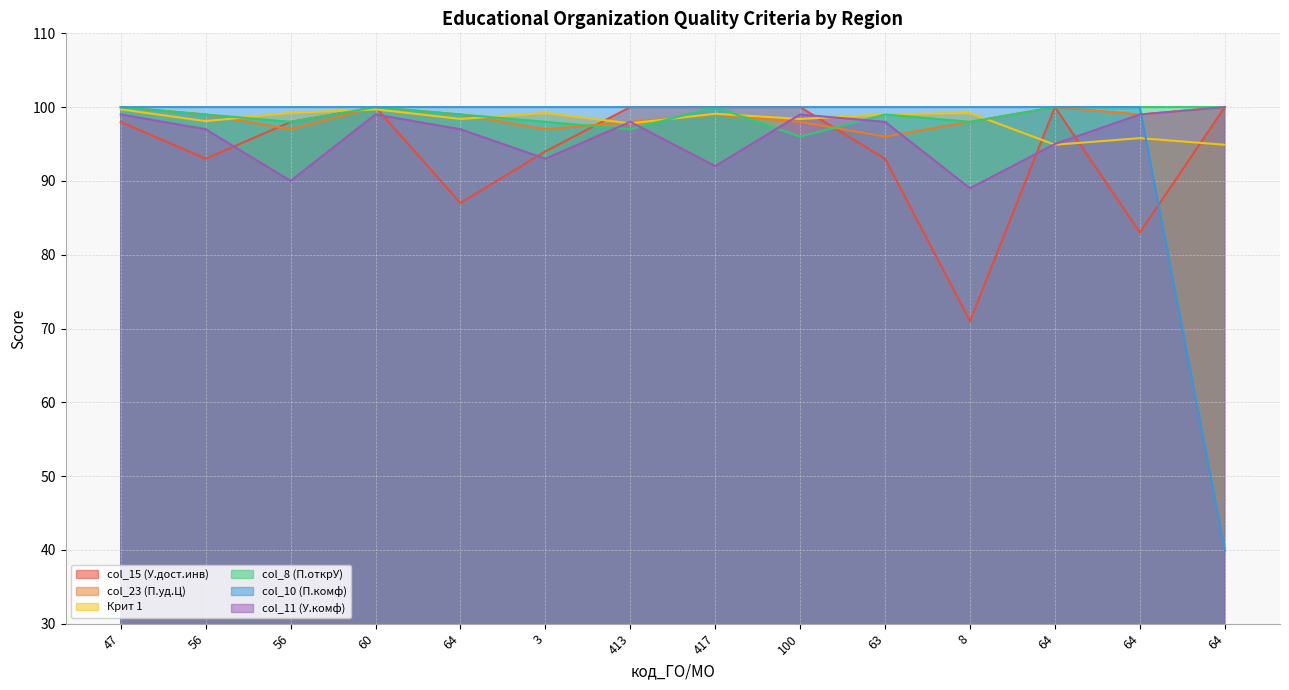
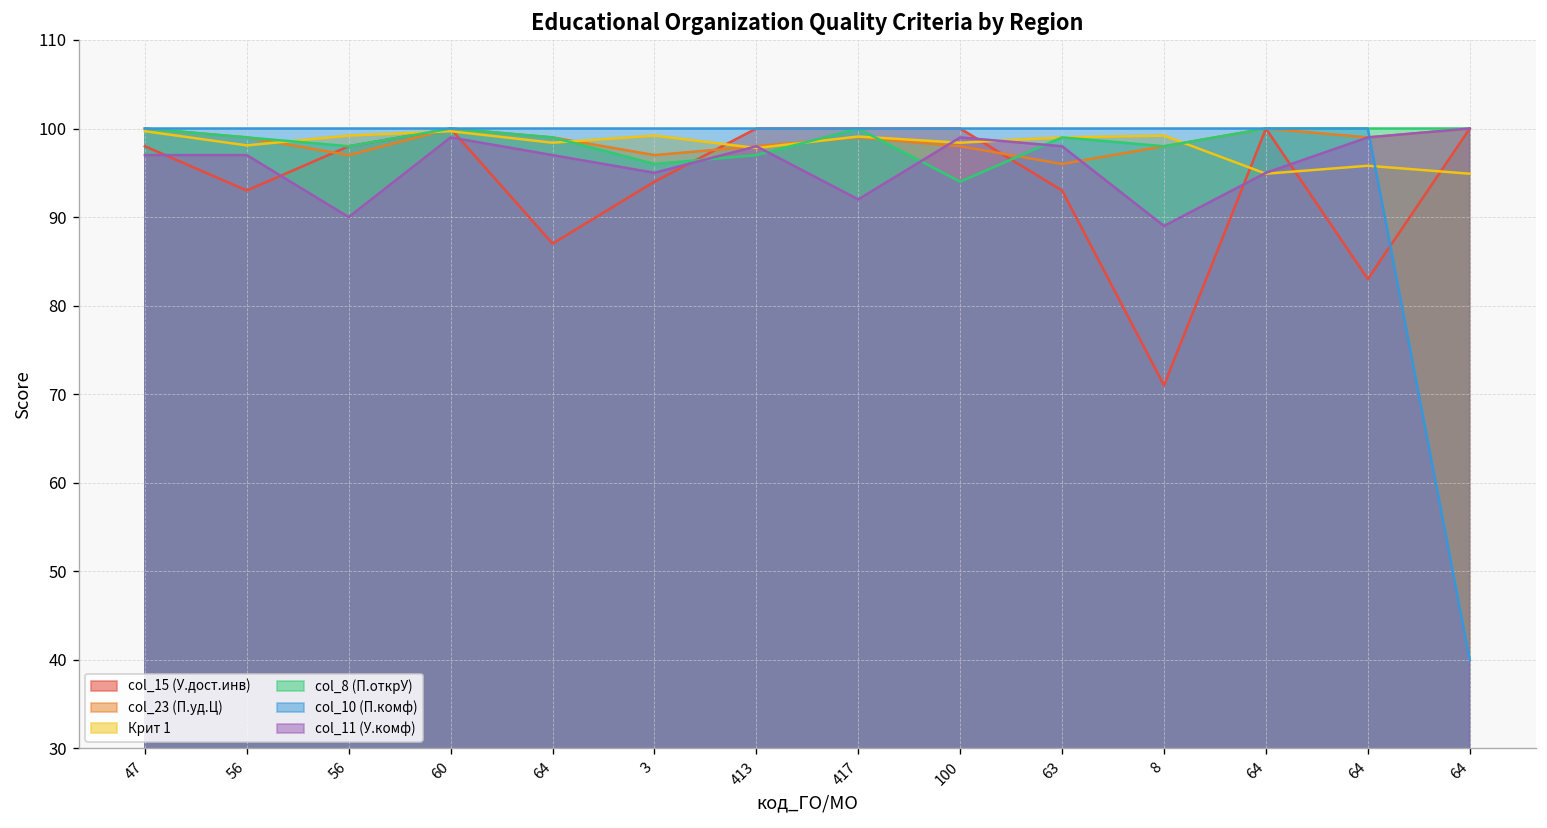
col_11 (У.комф), 47: 99 -> 97
col_8 (П.открУ), 3: 98 -> 96
col_11 (У.комф), 3: 93 -> 95
col_8 (П.открУ), 100: 96 -> 94
